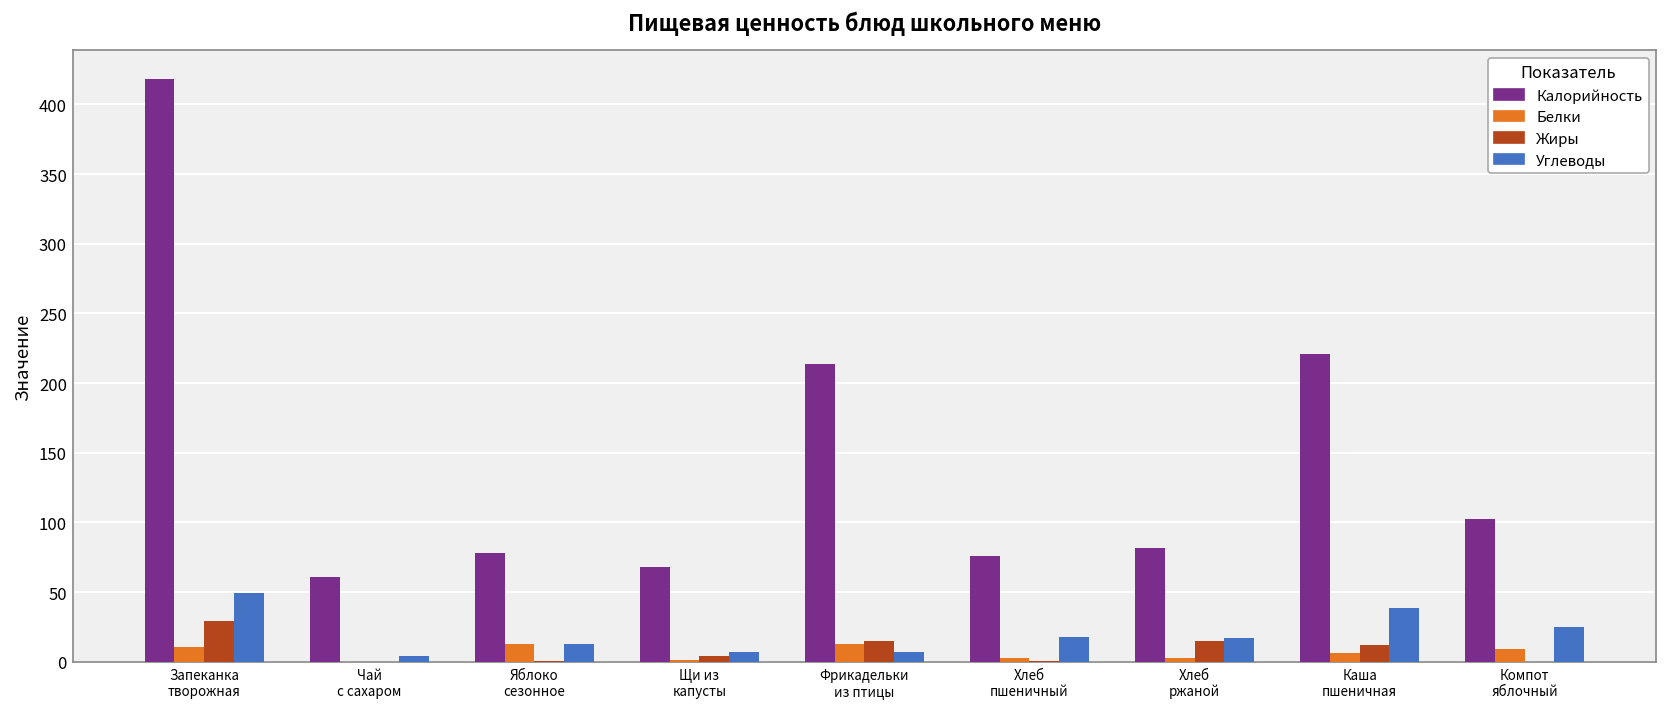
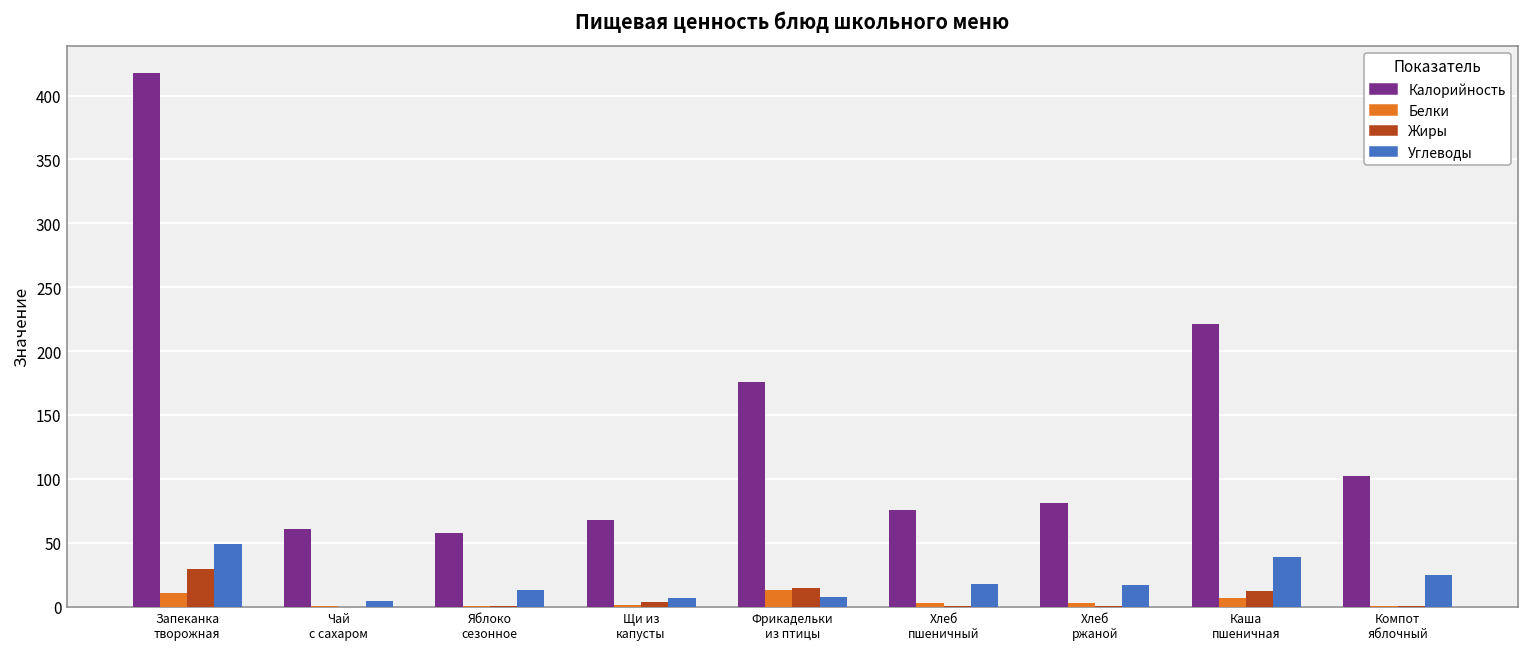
Калорийность, Яблоко сезонное: 78 -> 58
Белки, Яблоко сезонное: 13 -> 1
Калорийность, Фрикадельки из птицы: 214 -> 176
Жиры, Хлеб ржаной: 15 -> 0
Белки, Компот яблочный: 9 -> 0
